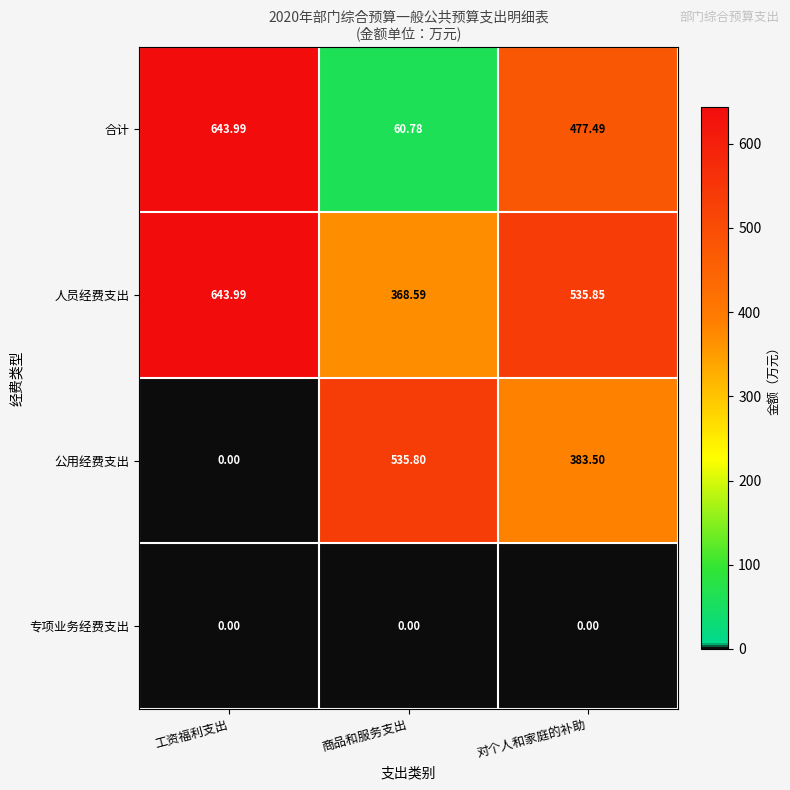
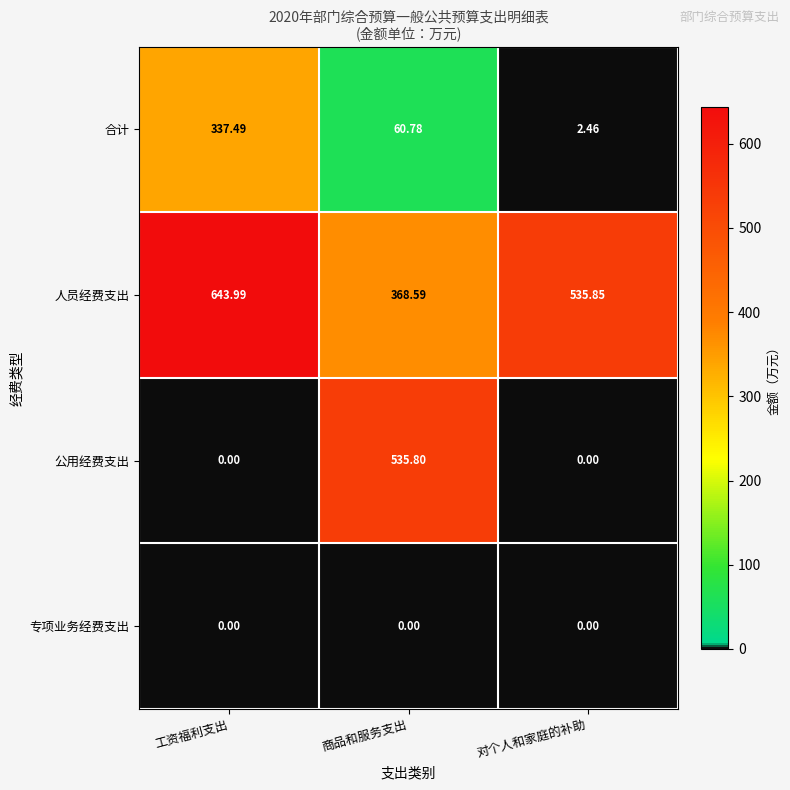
合计, 工资福利支出: 643.99 -> 337.49
合计, 对个人和家庭的补助: 477.49 -> 2.46
公用经费支出, 对个人和家庭的补助: 383.50 -> 0.00
